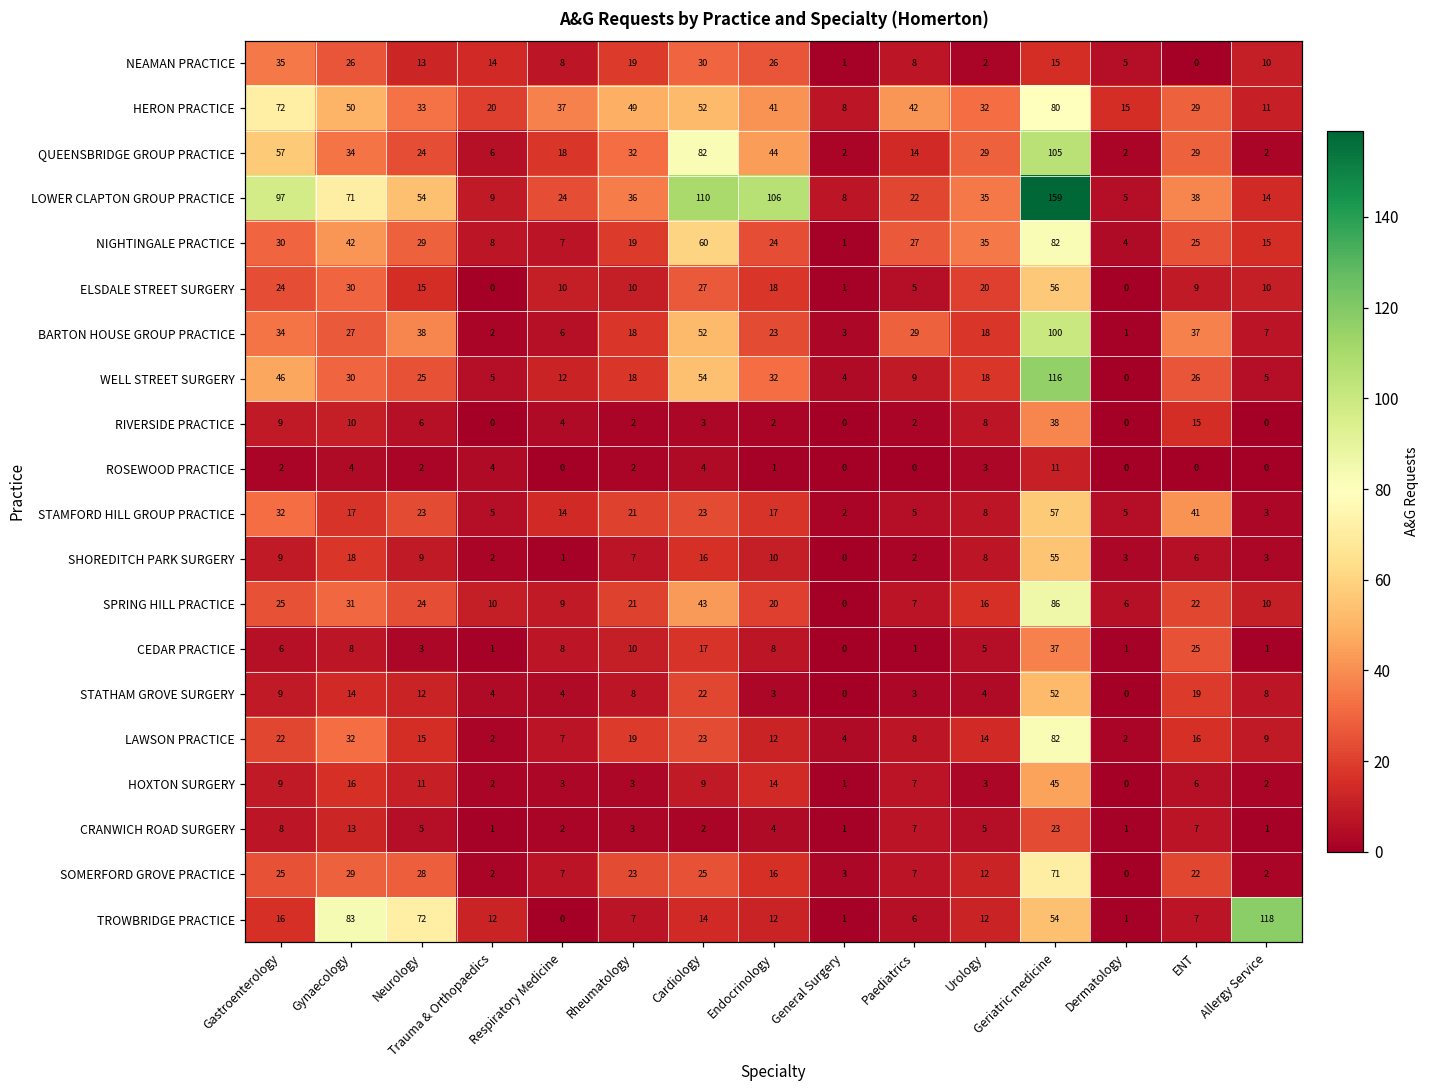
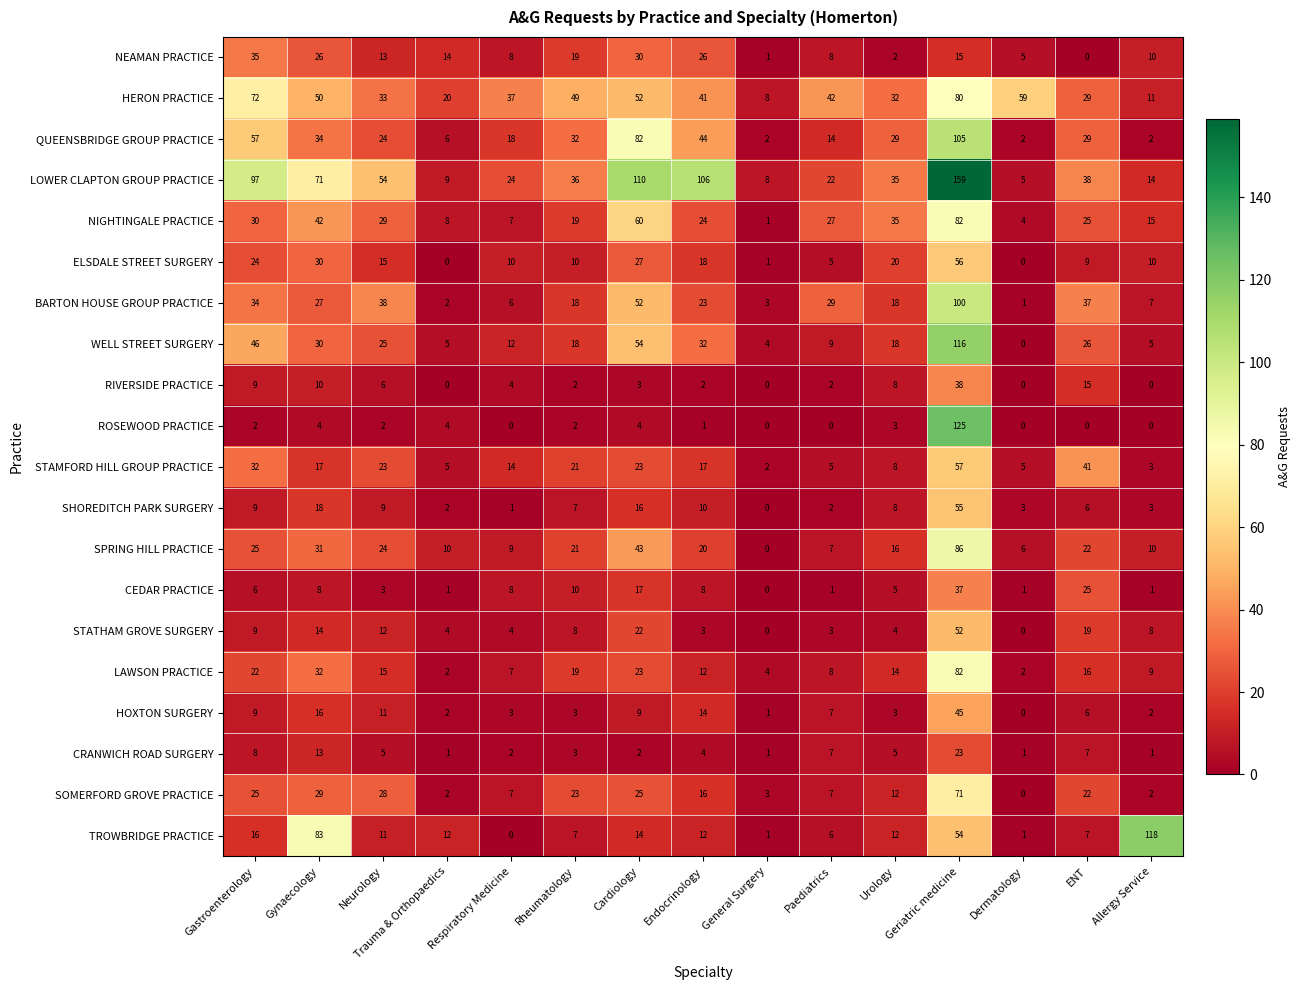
HERON PRACTICE, Dermatology: 15 -> 59
ROSEWOOD PRACTICE, Geriatric medicine: 11 -> 125
TROWBRIDGE PRACTICE, Neurology: 72 -> 11
